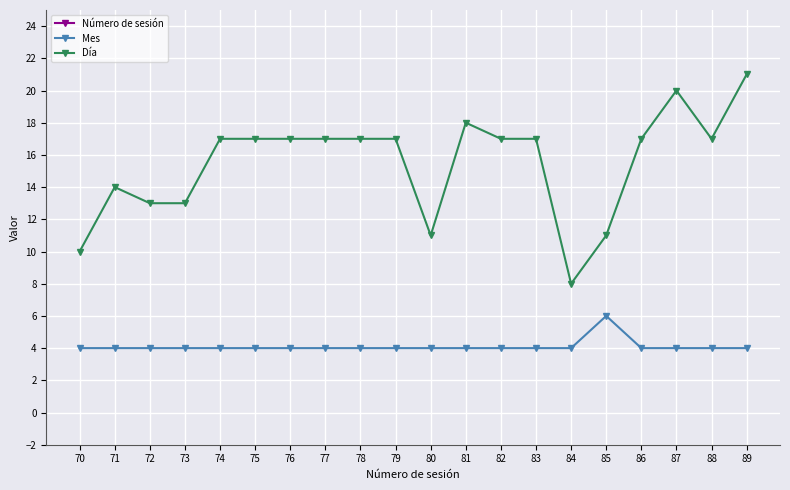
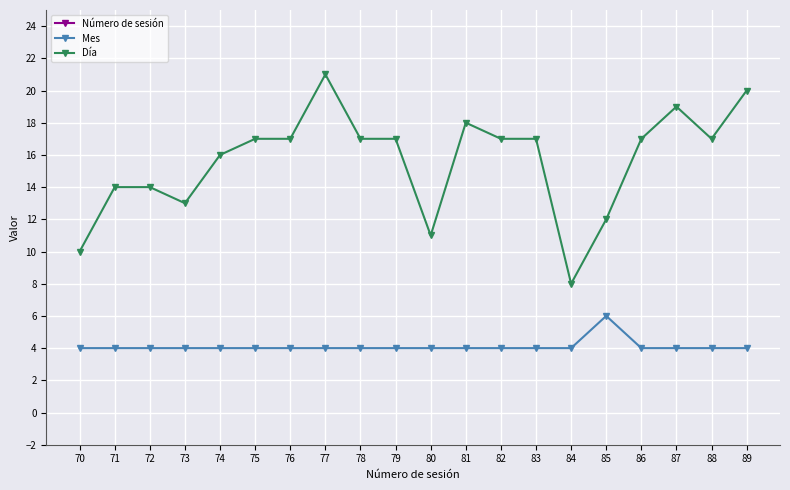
Día, 72: 13 -> 14
Día, 74: 17 -> 16
Día, 77: 17 -> 21
Día, 85: 11 -> 12
Día, 87: 20 -> 19
Día, 89: 21 -> 20
